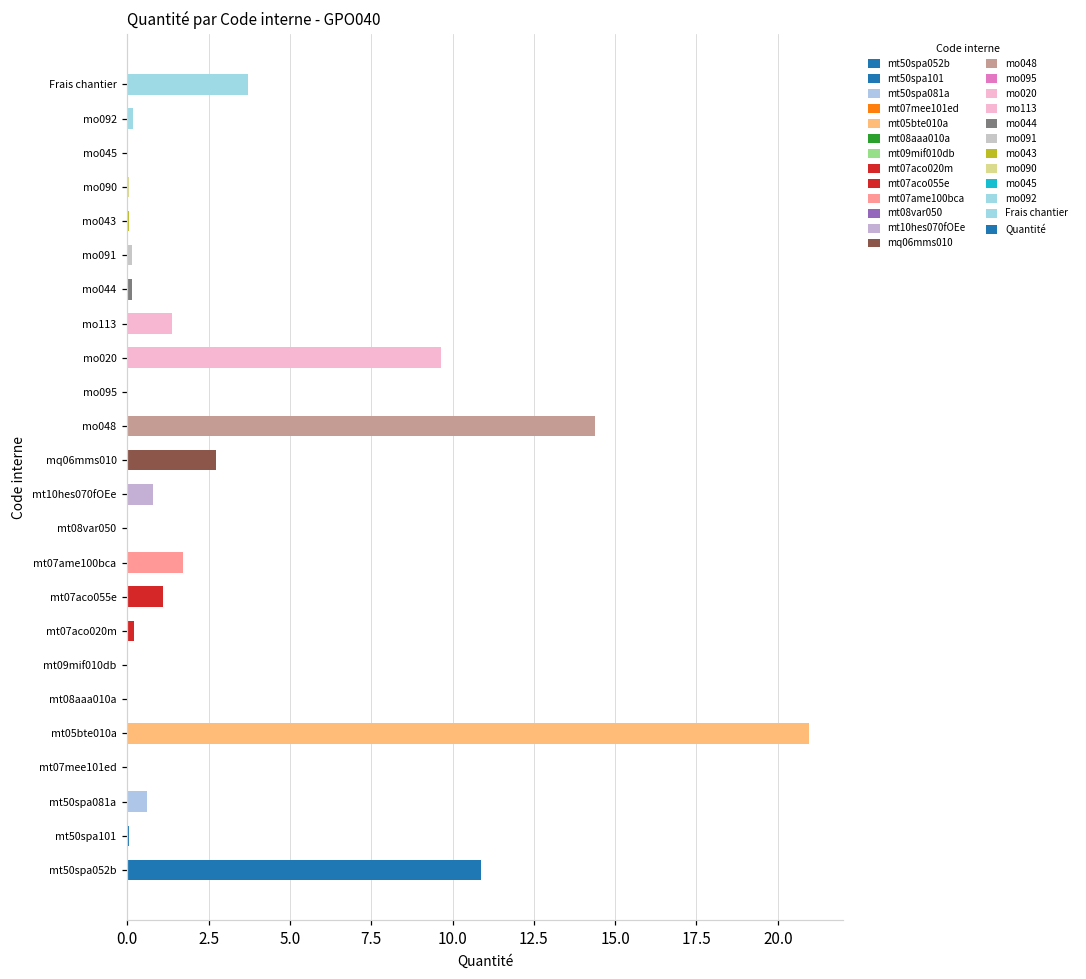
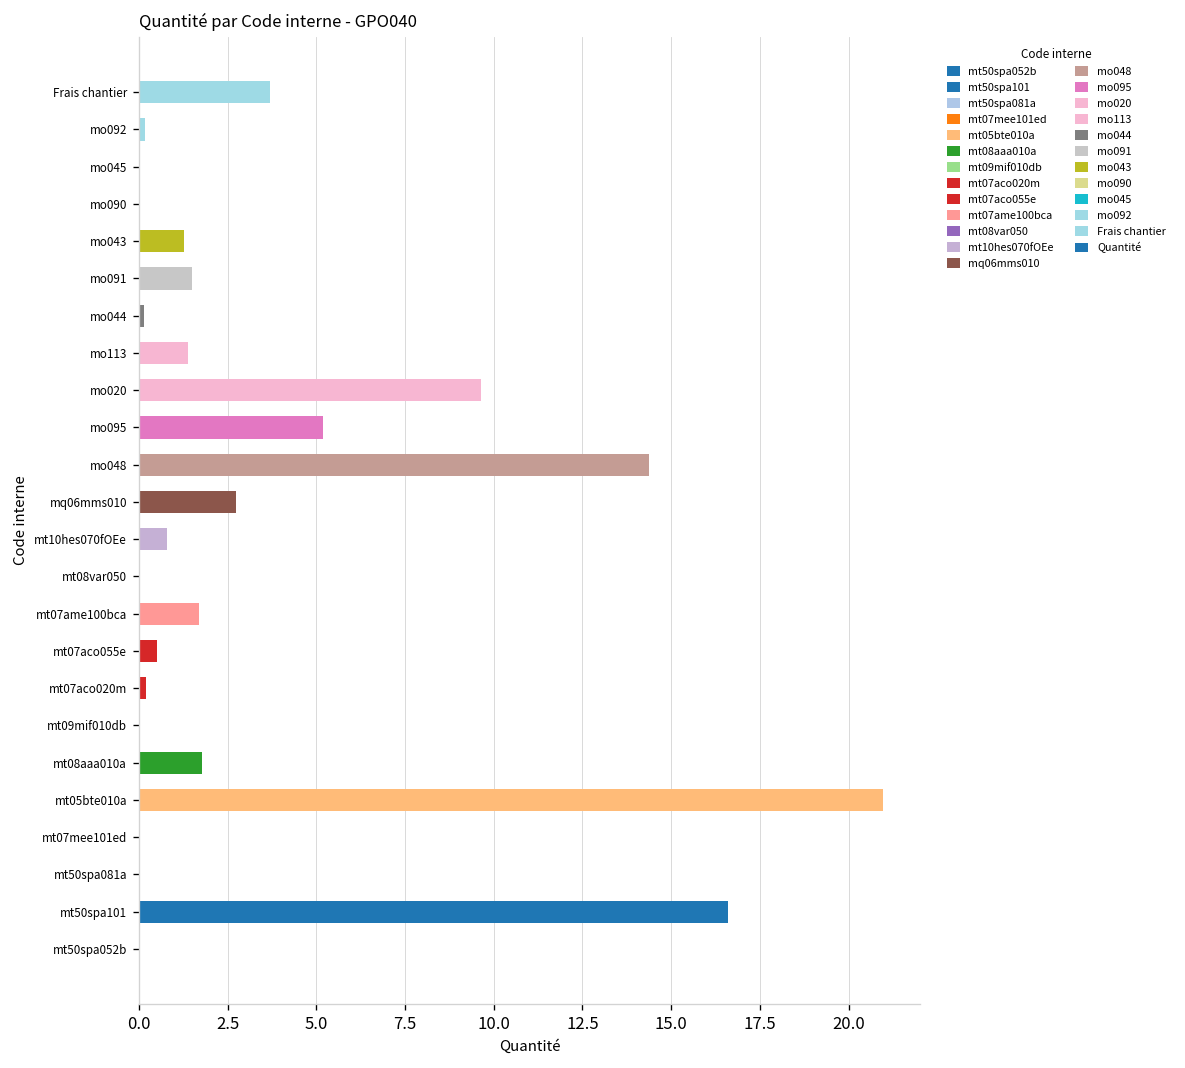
mo043: 0.0 -> 1.3
mo091: 0.1 -> 1.5
mo095: 0.0 -> 5.2
mt07aco055e: 1.1 -> 0.5
mt08aaa010a: 0.0 -> 1.8
mt50spa081a: 0.6 -> 0.0
mt50spa101: 0.0 -> 16.6
mt50spa052b: 10.9 -> 0.0
